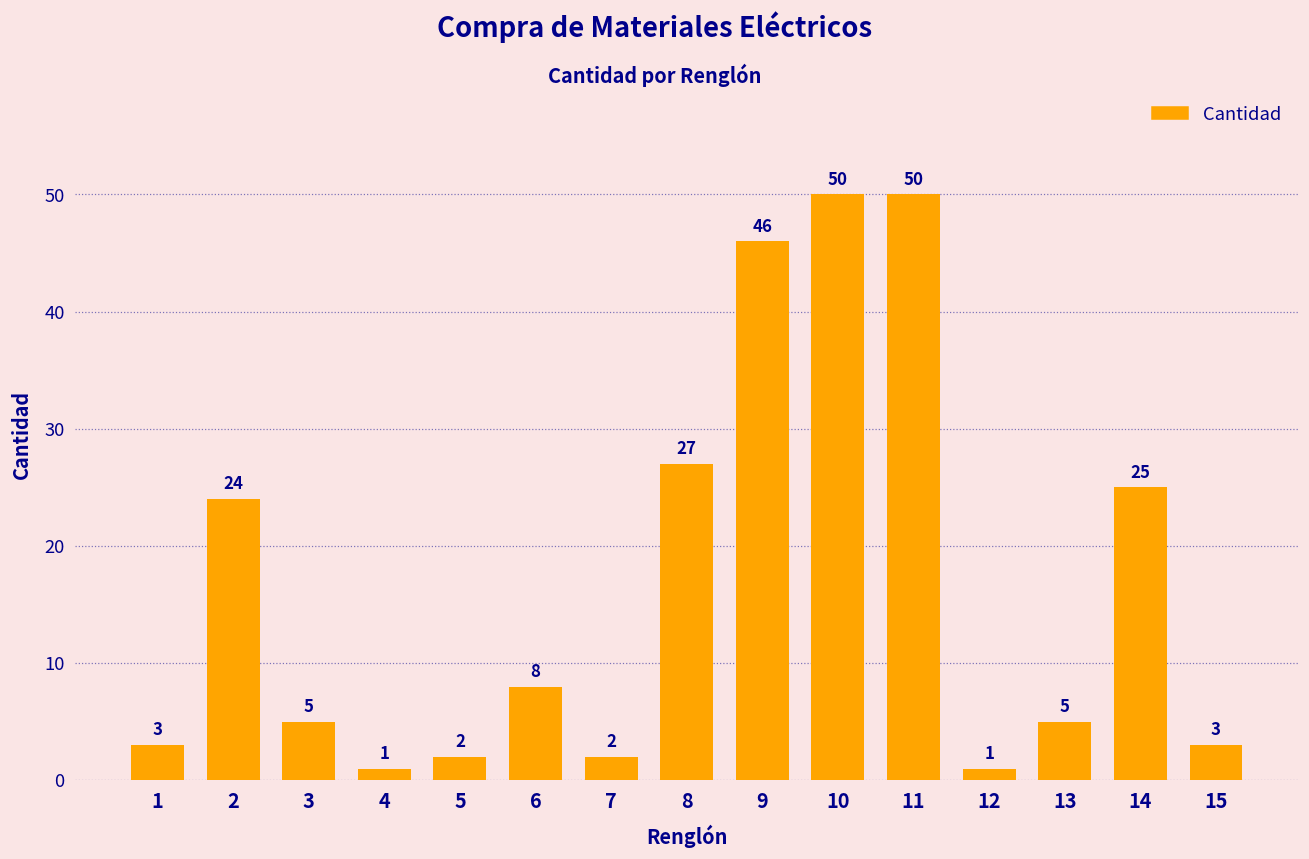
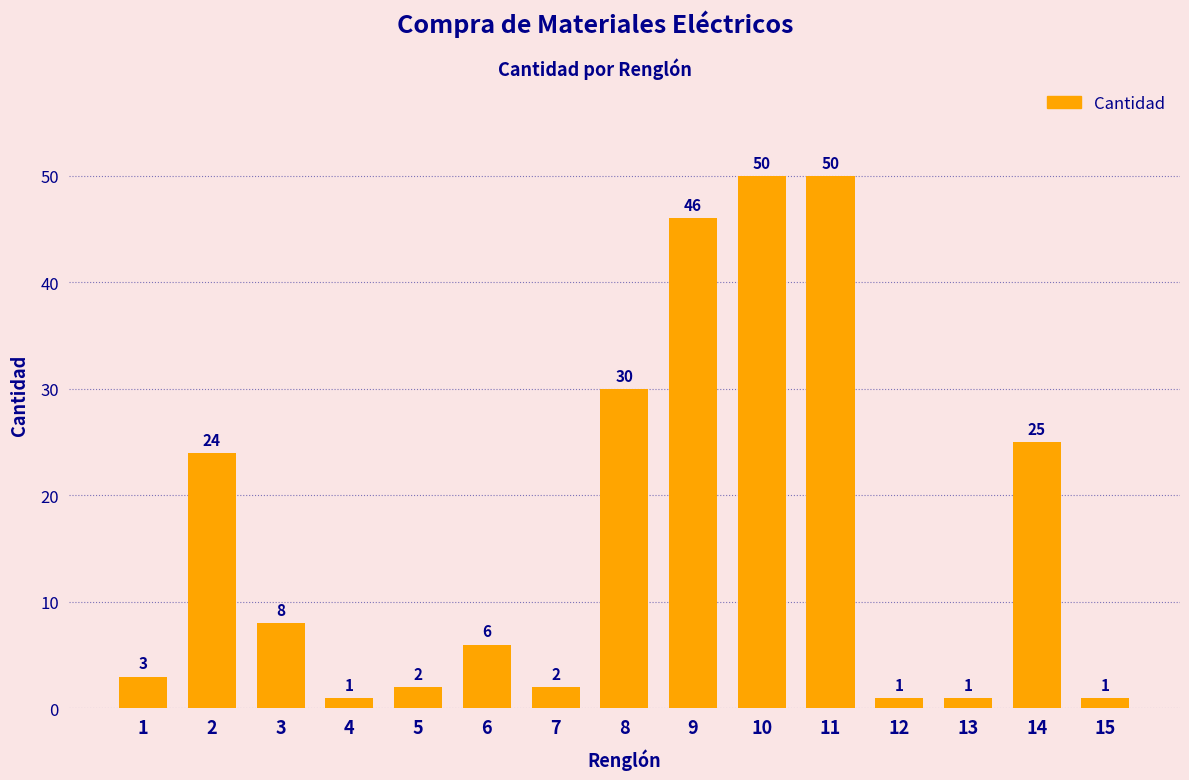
3: 5 -> 8
6: 8 -> 6
8: 27 -> 30
13: 5 -> 1
15: 3 -> 1
